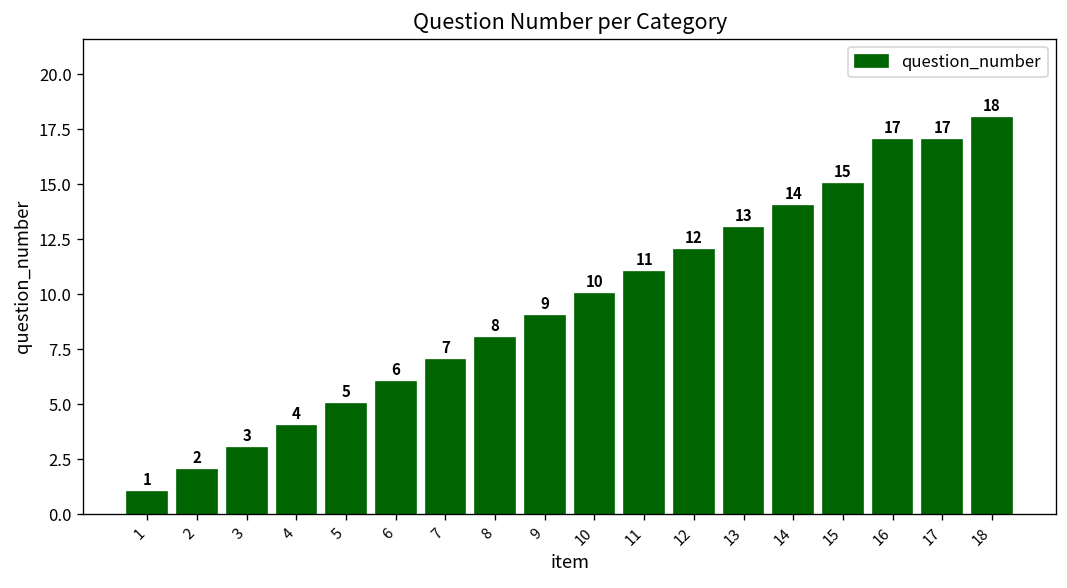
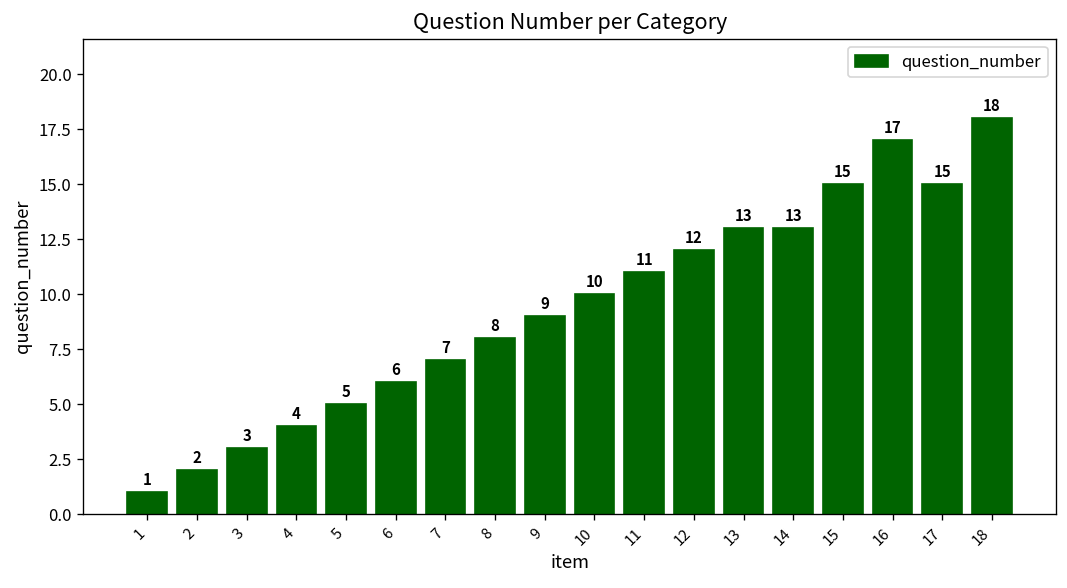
14: 14 -> 13
17: 17 -> 15
